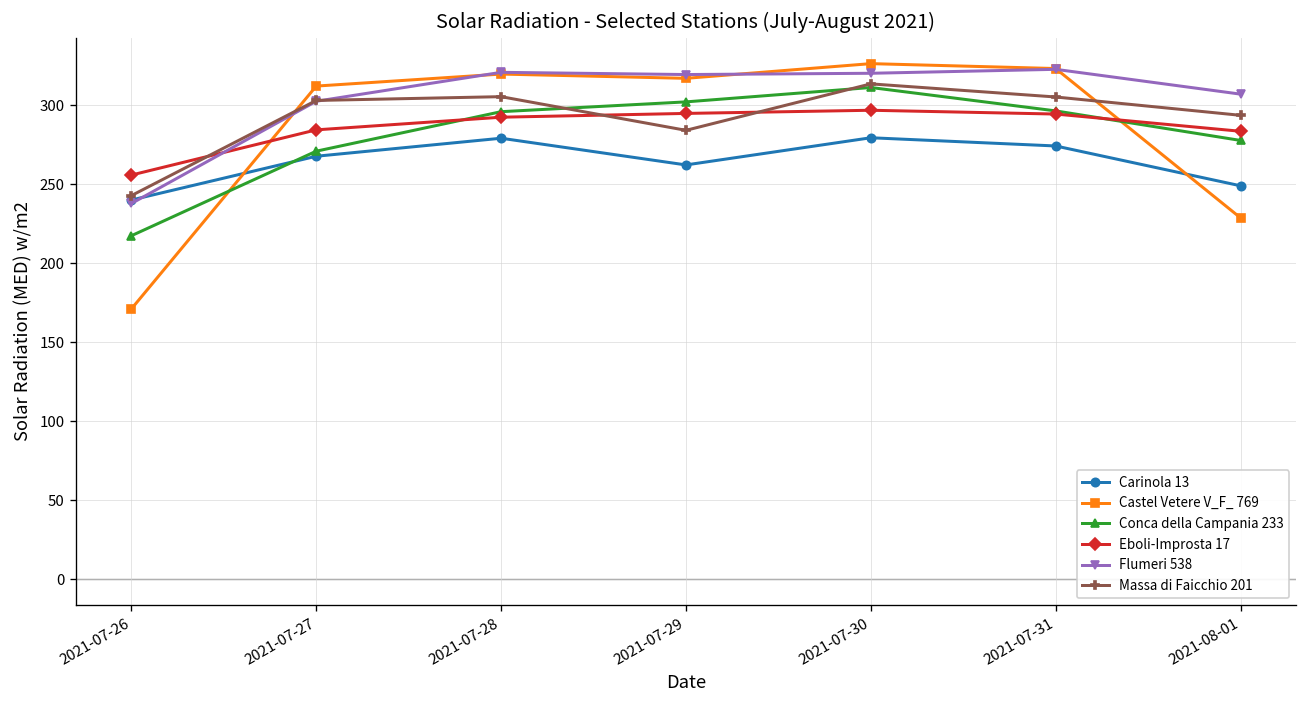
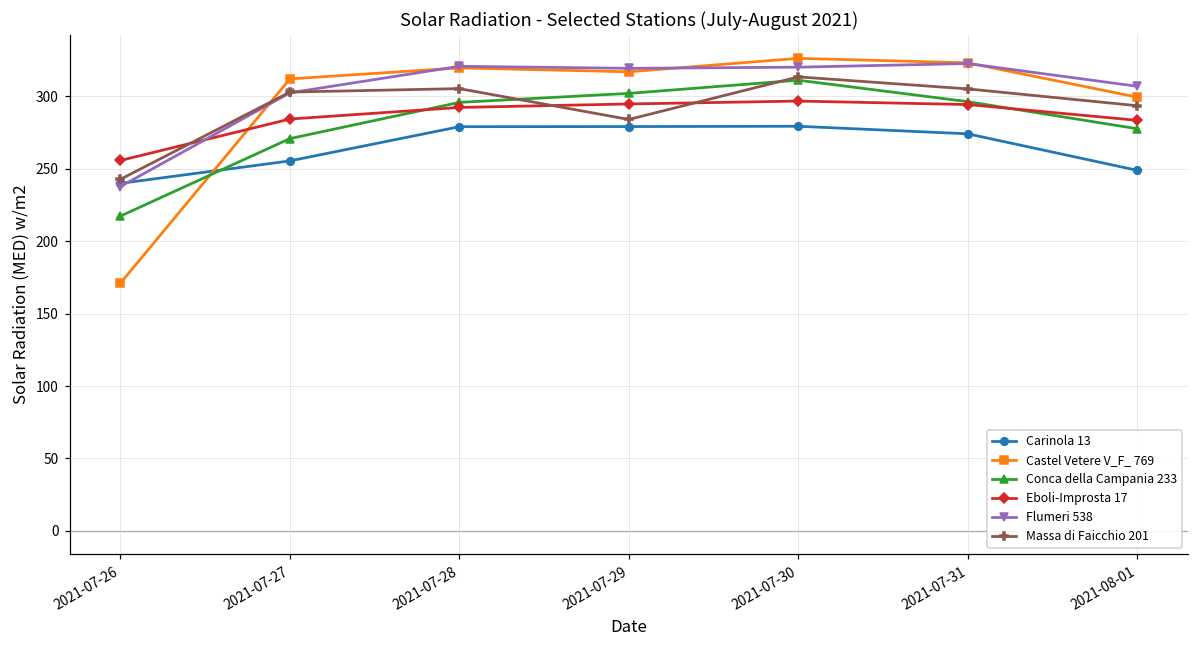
Carinola 13, 2021-07-27: 268 -> 255
Carinola 13, 2021-07-29: 262 -> 279
Castel Vetere V_F_ 769, 2021-08-01: 229 -> 299
